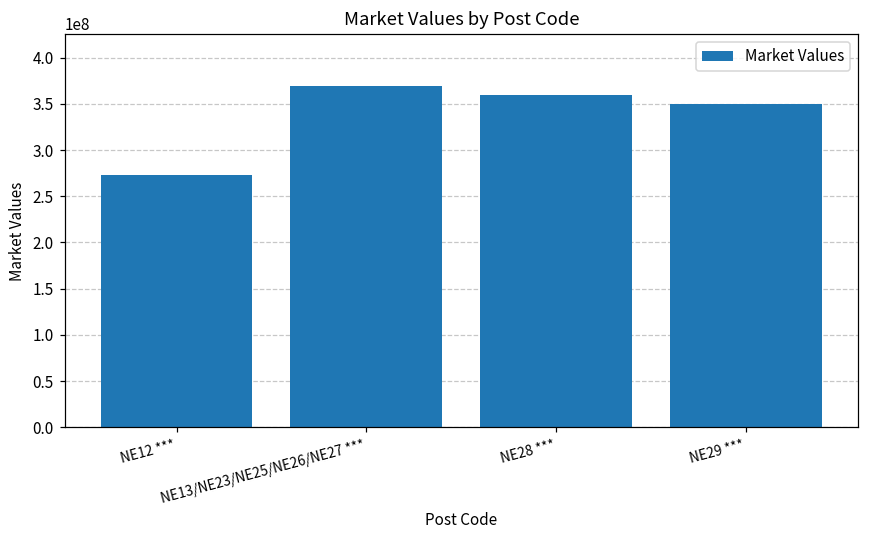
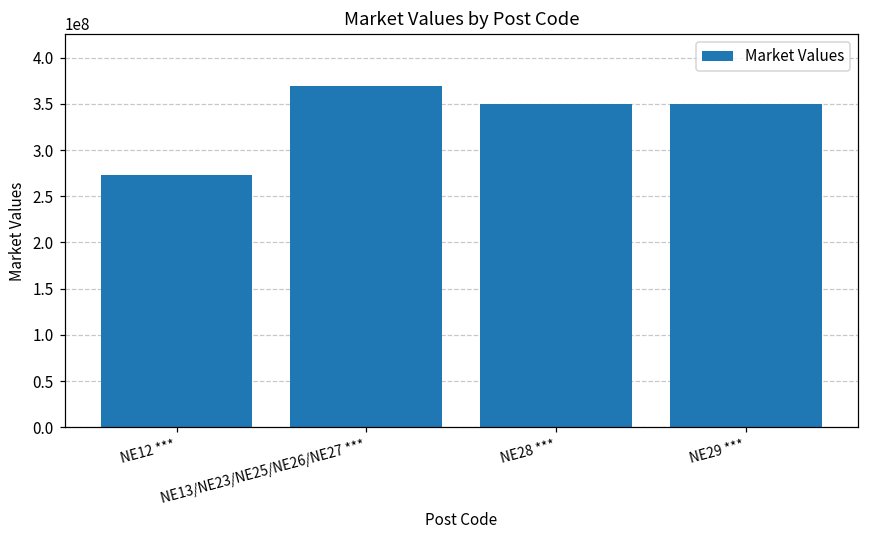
NE28 ***: 360000000 -> 350000000
